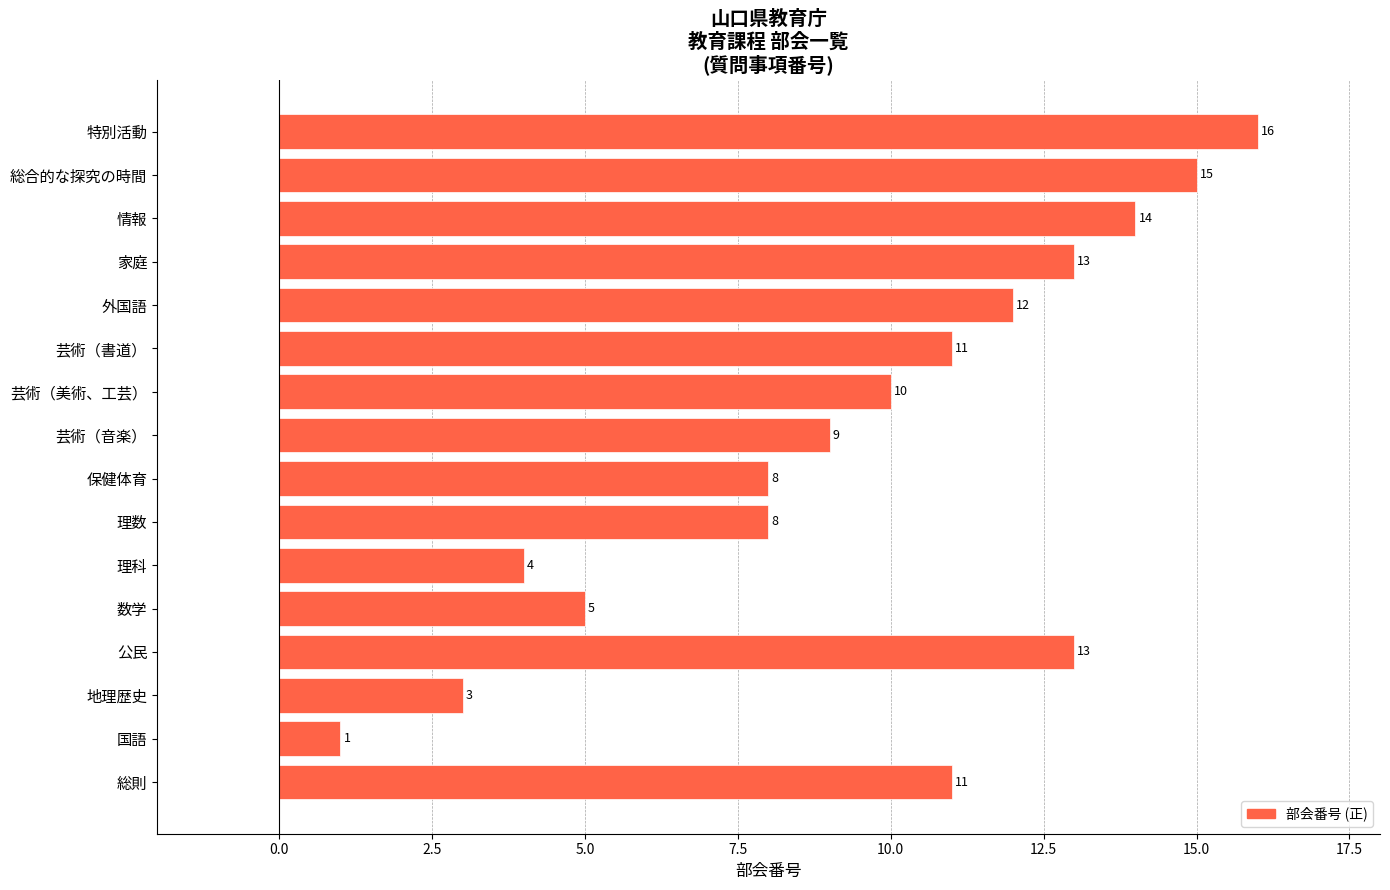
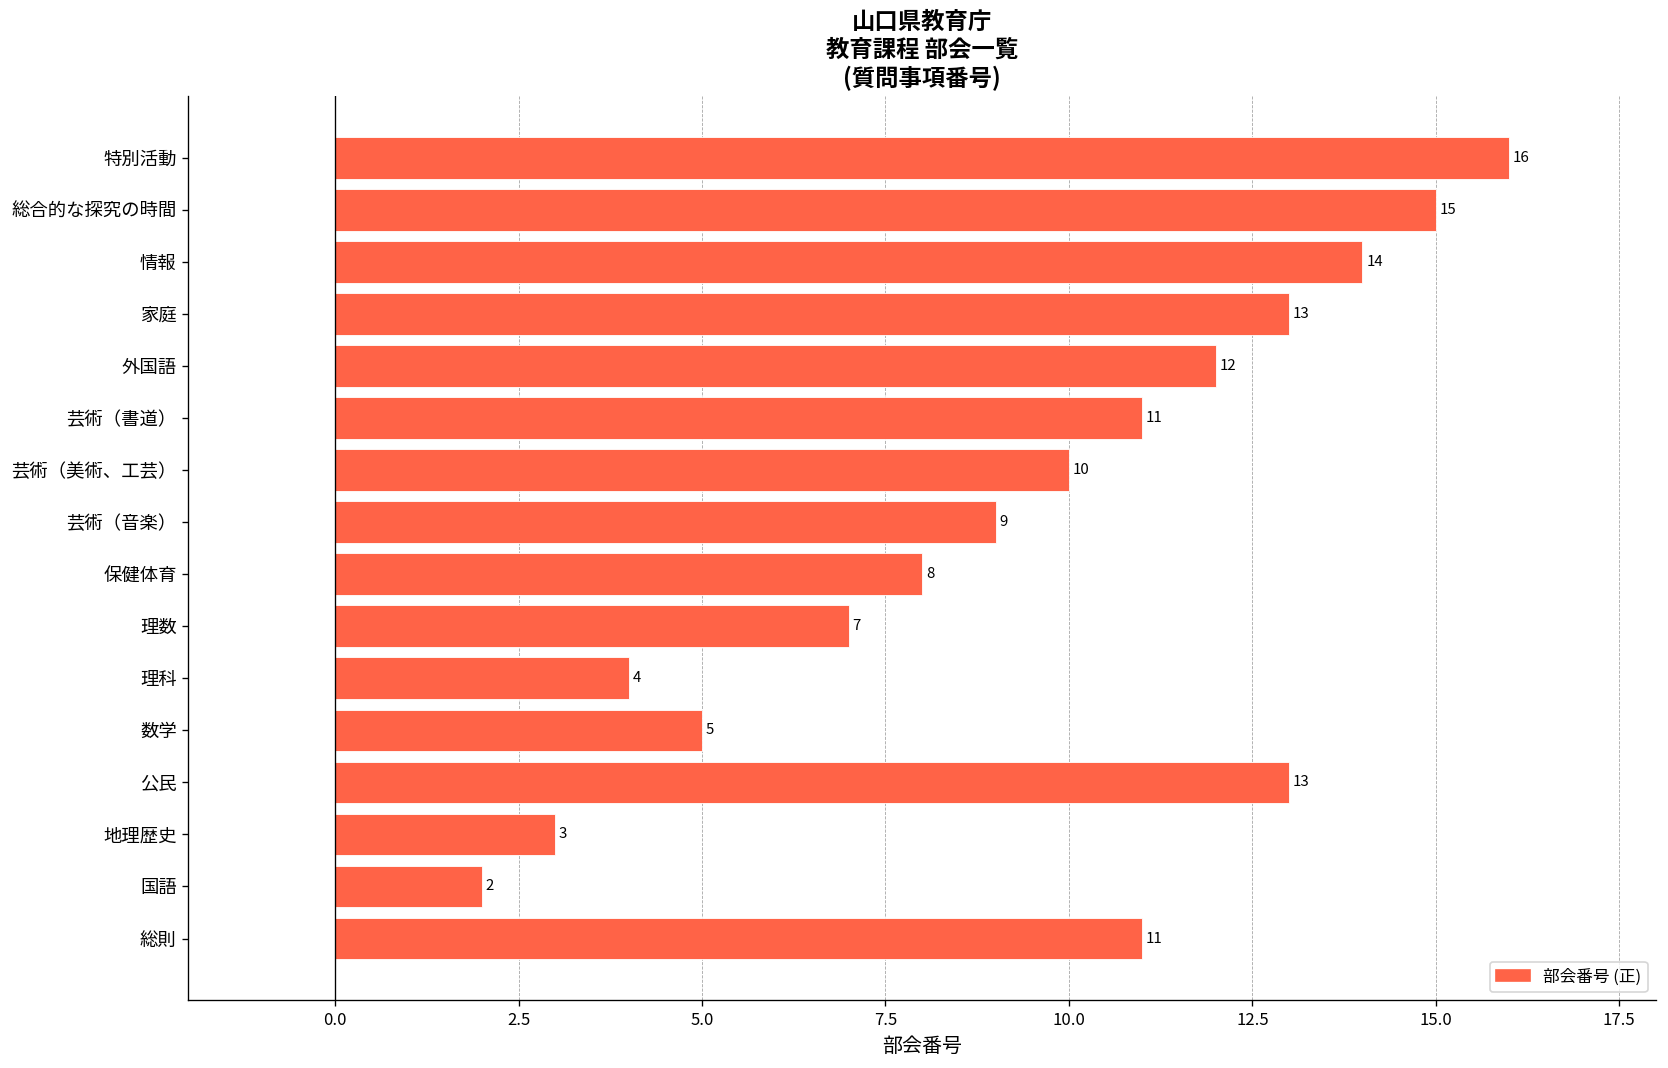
理数: 8 -> 7
国語: 1 -> 2
